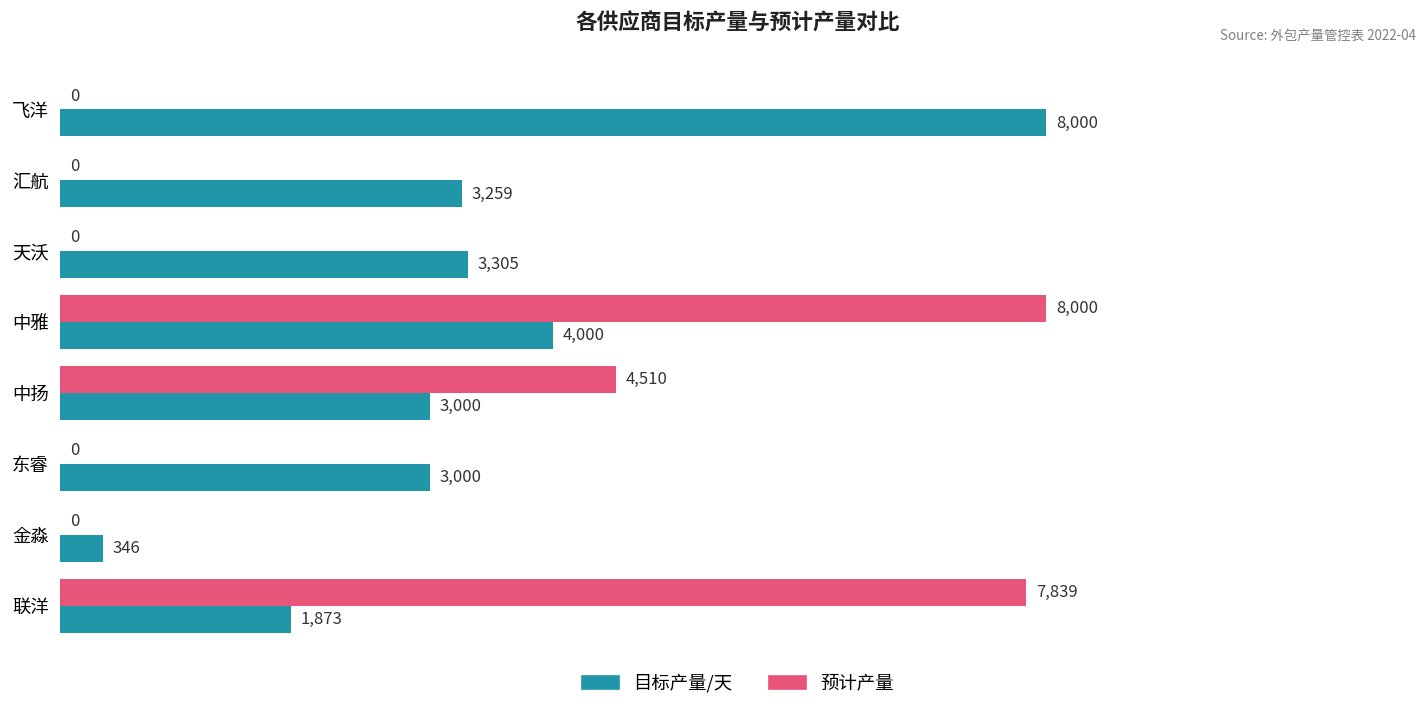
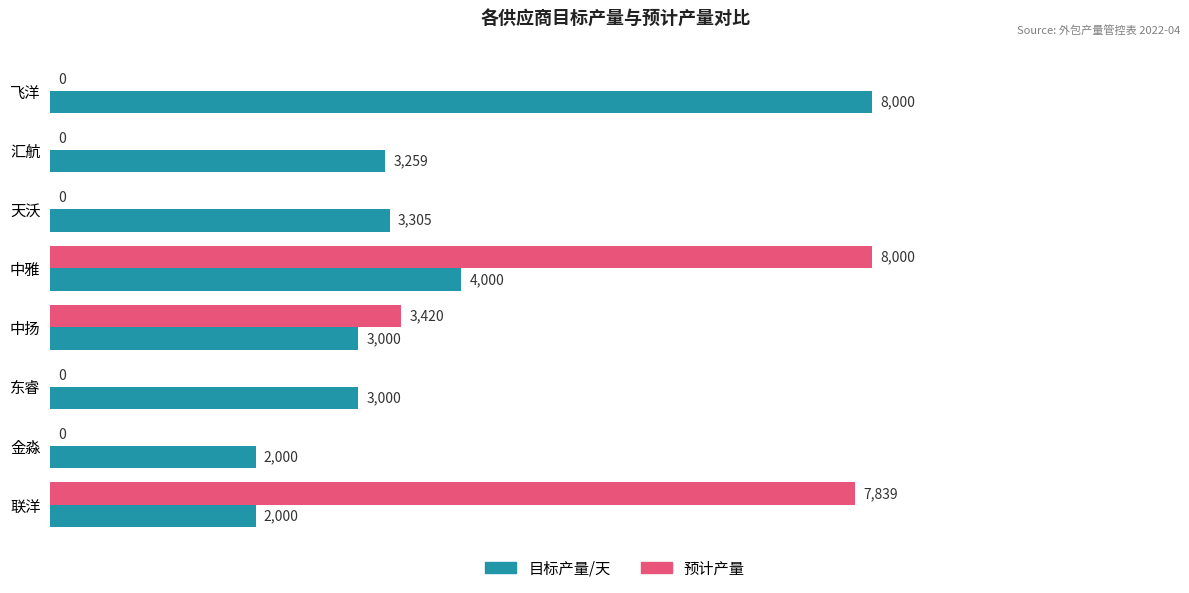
预计产量, 中扬: 4,510 -> 3,420
目标产量/天, 金淼: 346 -> 2,000
目标产量/天, 联洋: 1,873 -> 2,000
